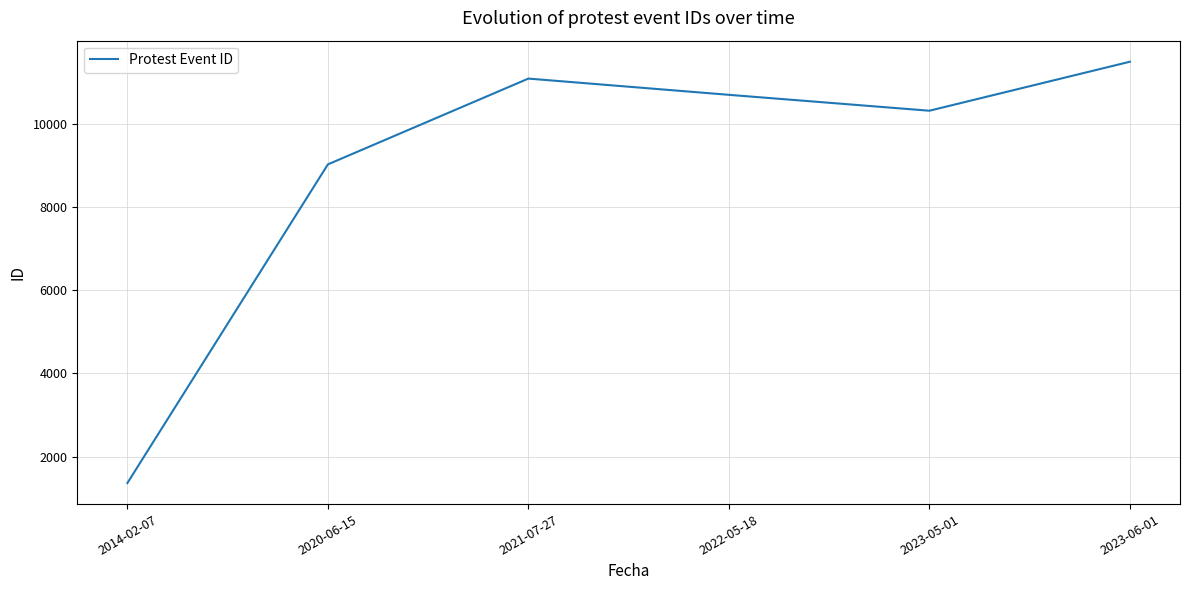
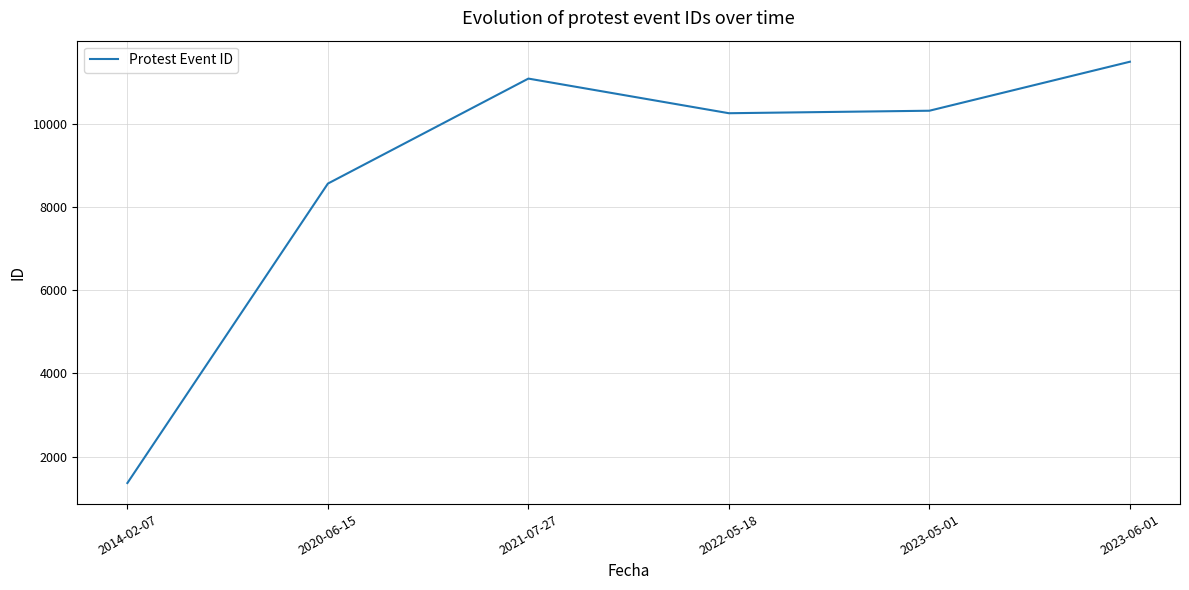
2020-06-15: 9000 -> 8600
2022-05-18: 10700 -> 10200
